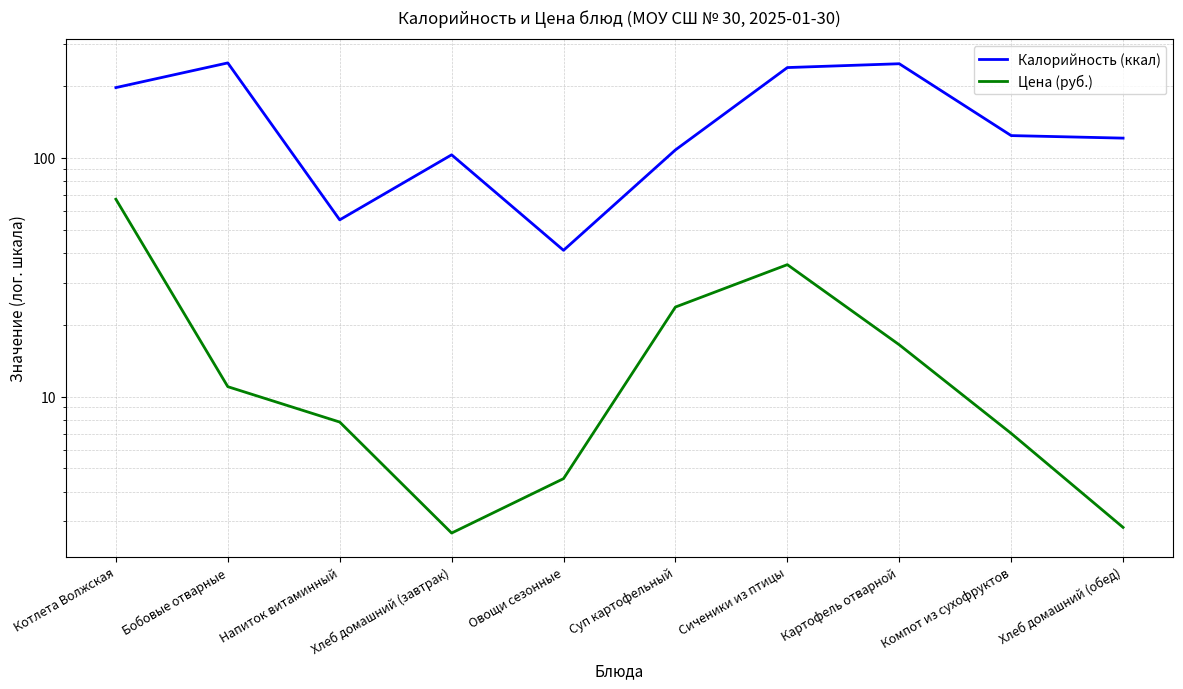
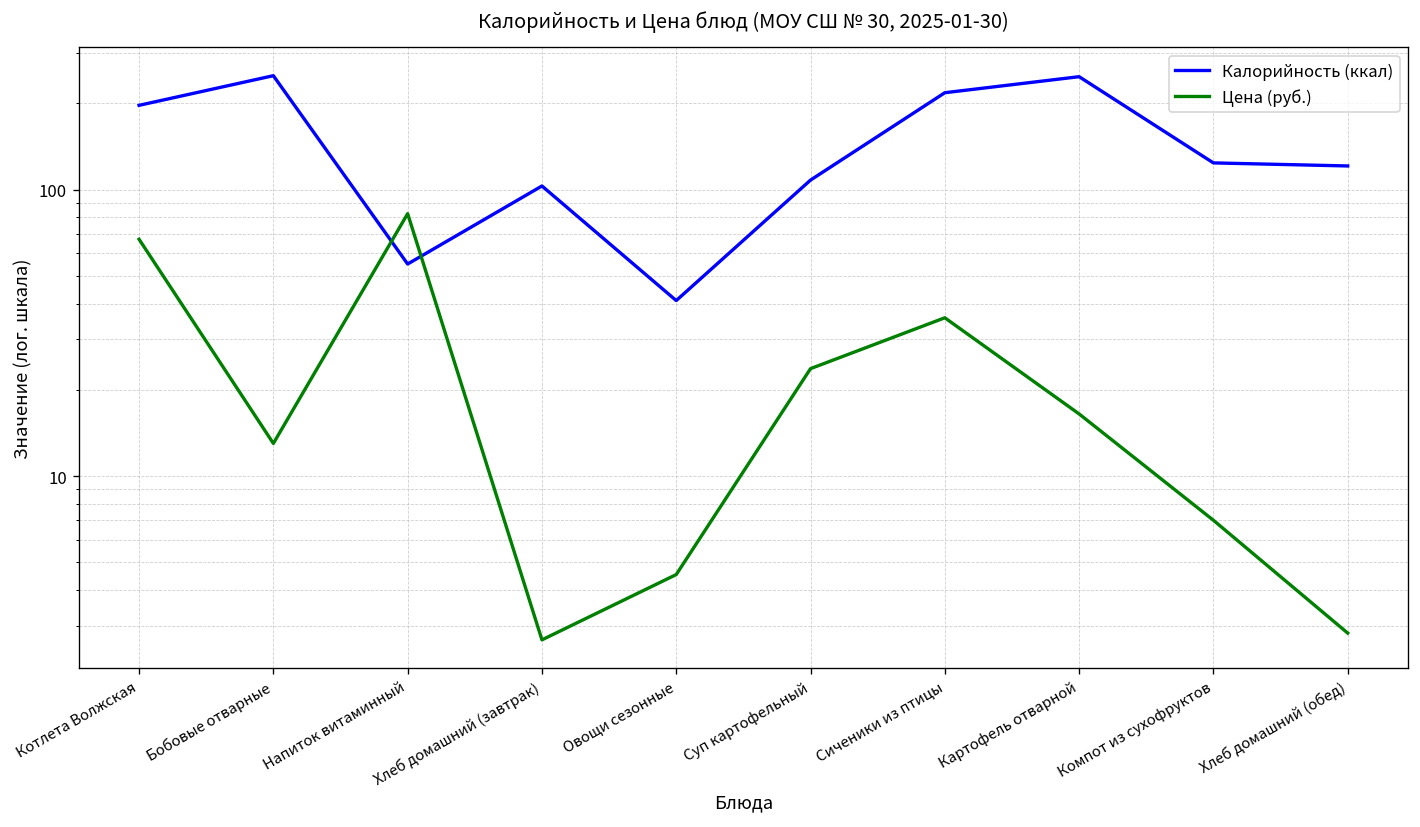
Цена (руб.), Бобовые отварные: 11 -> 13
Цена (руб.), Напиток витаминный: 7.8 -> 82
Калорийность (ккал), Сиченики из птицы: 240 -> 220
